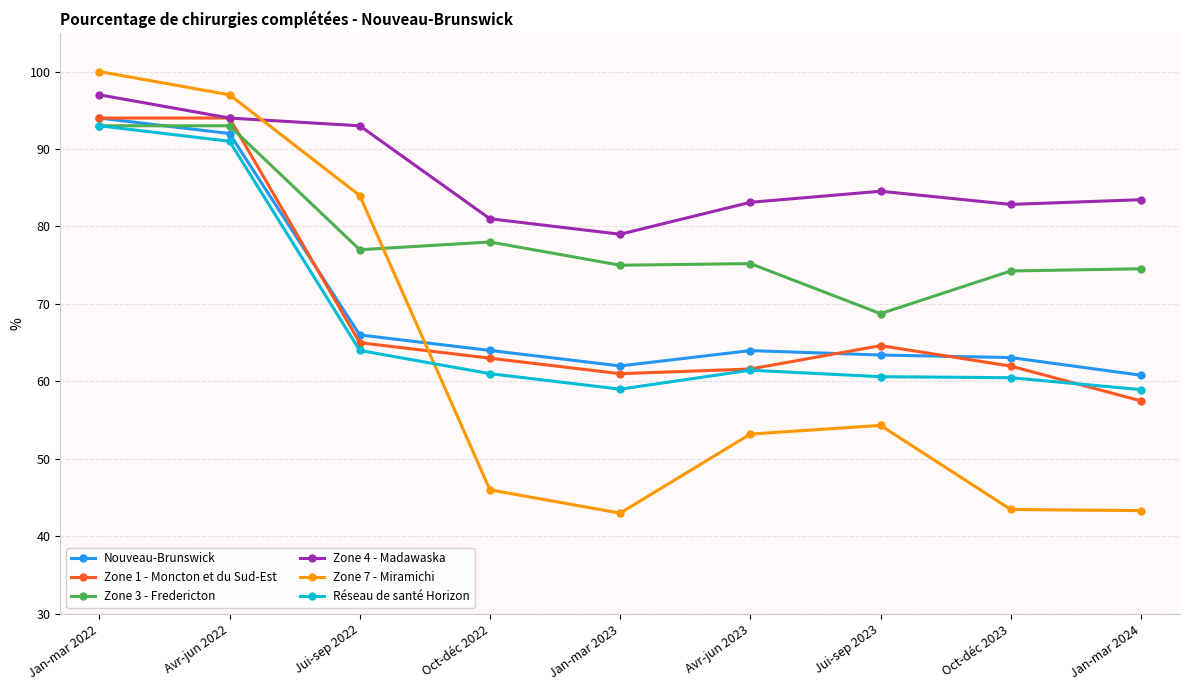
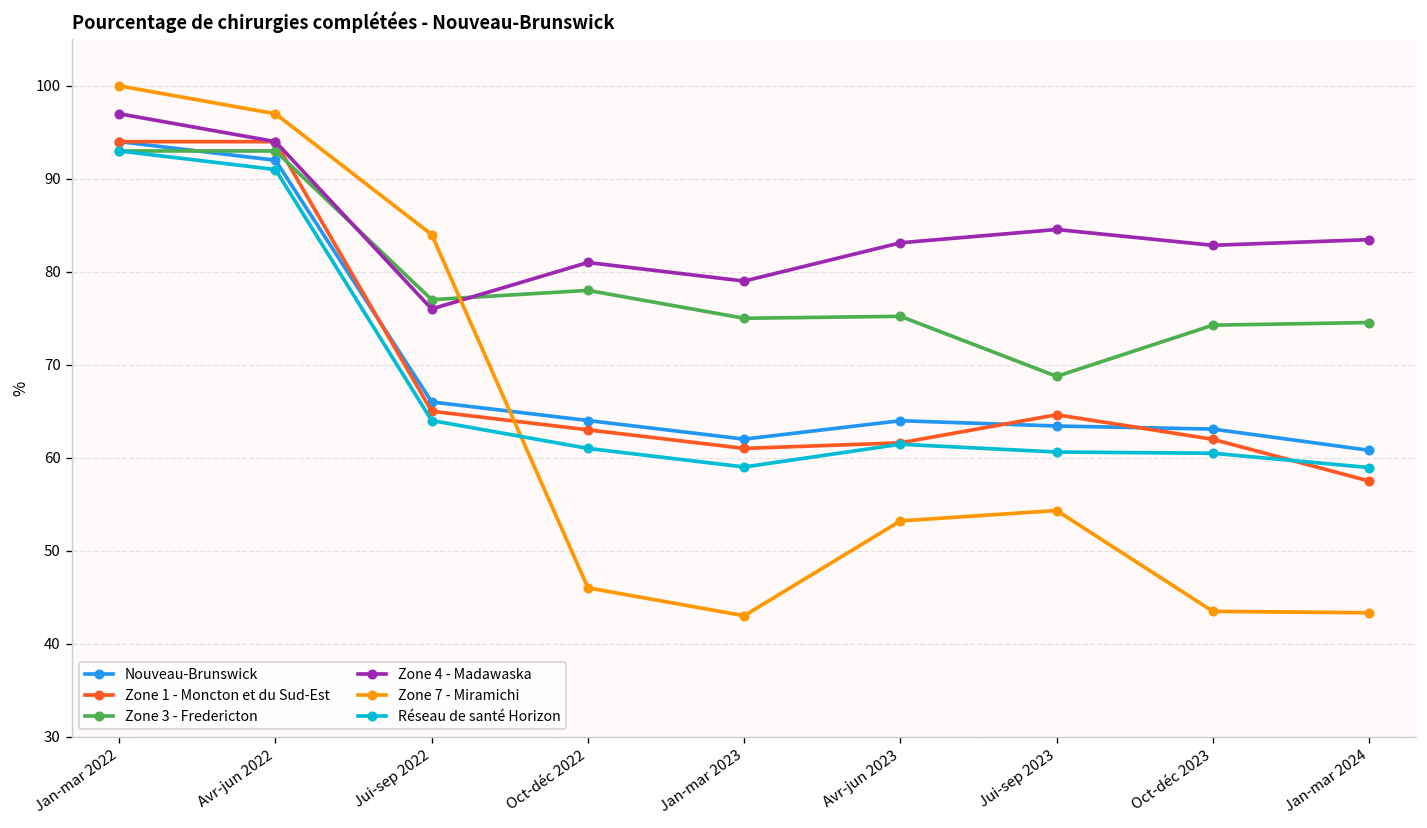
Zone 4 - Madawaska, Jui-sep 2022: 93 -> 76
